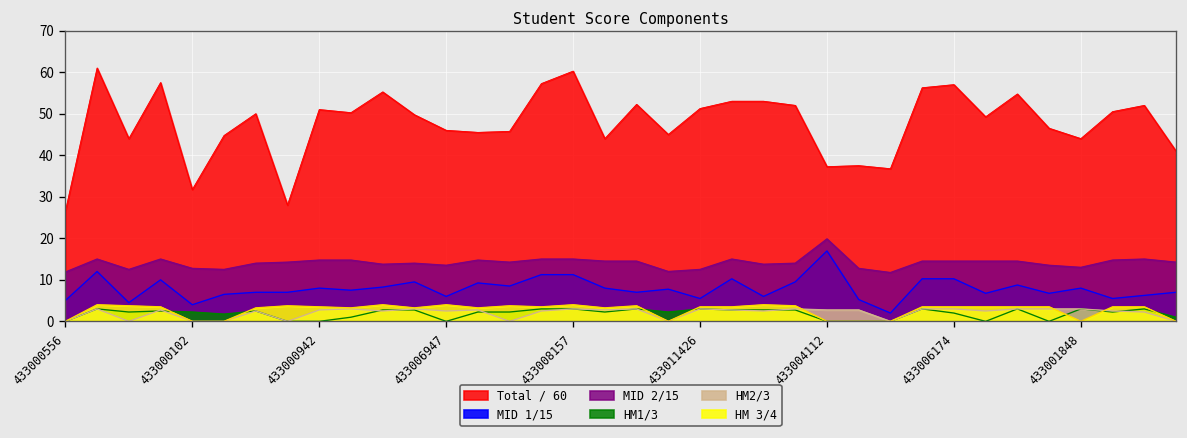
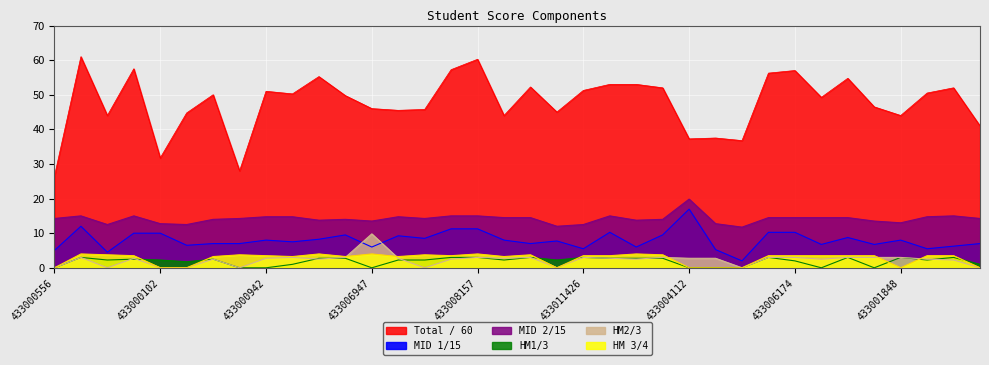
MID 2/15, 433000556: 12 -> 14
MID 1/15, 433000102: 4 -> 10
HM2/3, 433006947: 3 -> 10
